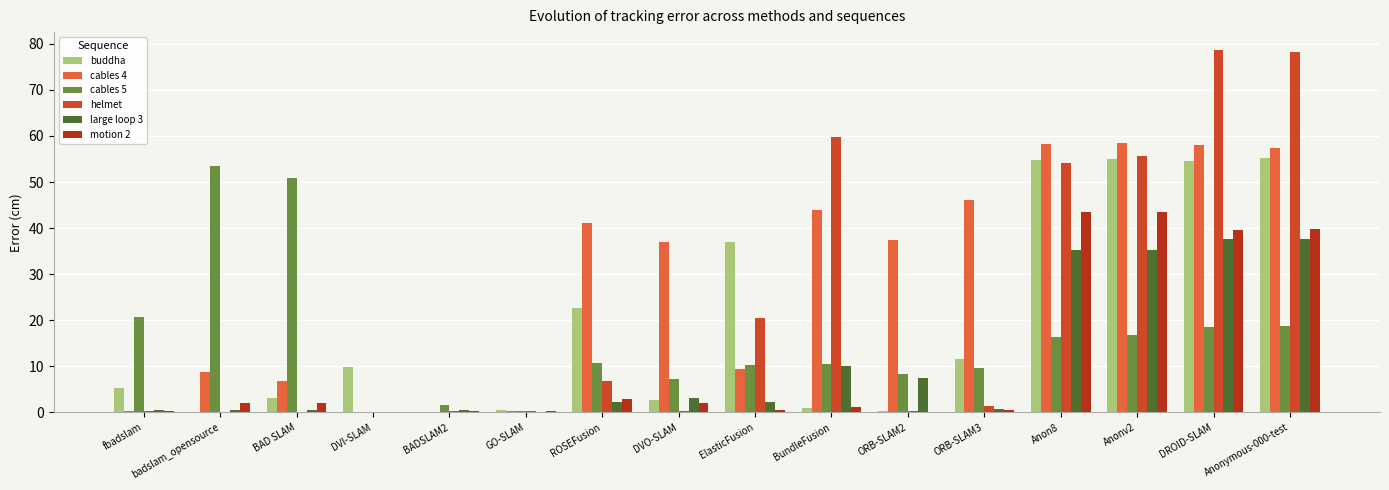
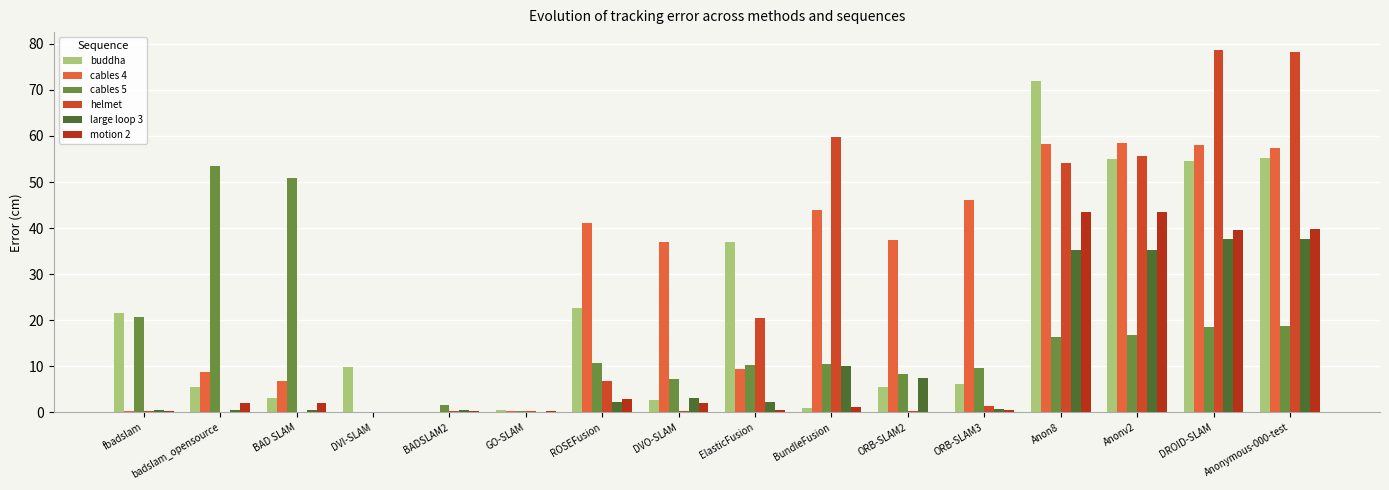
buddha, fbadslam: 5 -> 21
buddha, badslam_opensource: 0 -> 5
buddha, ORB-SLAM2: 0 -> 6
buddha, ORB-SLAM3: 12 -> 6
buddha, Anon8: 55 -> 72
